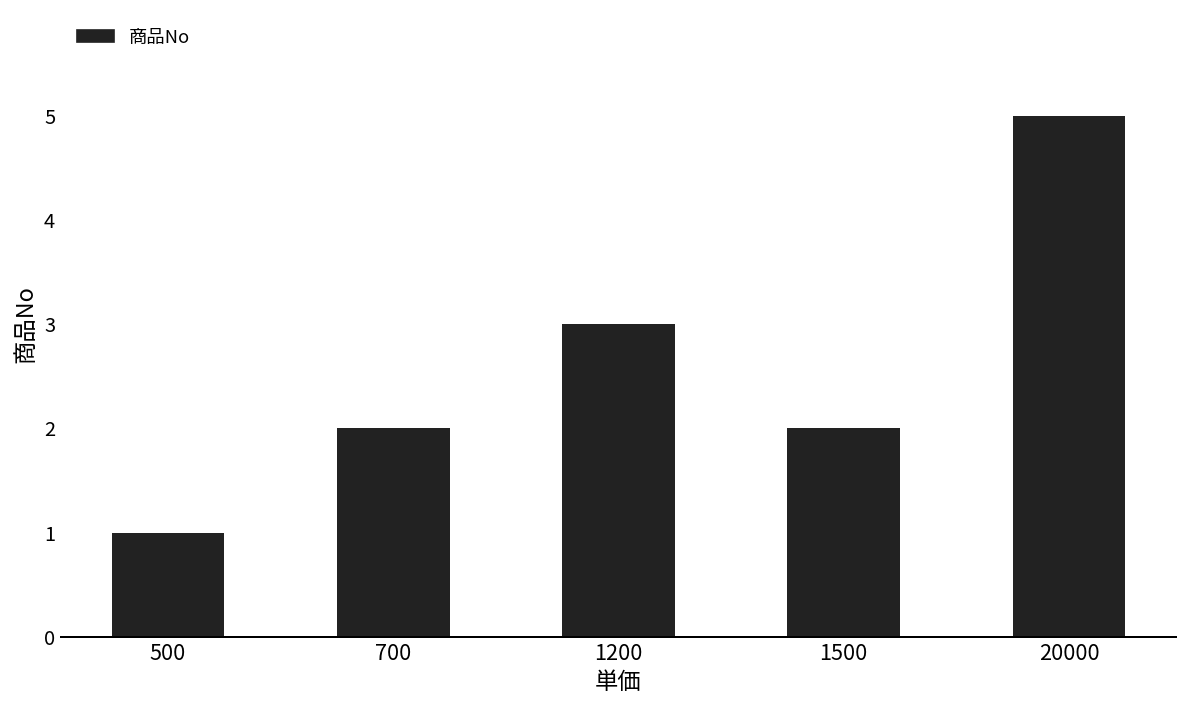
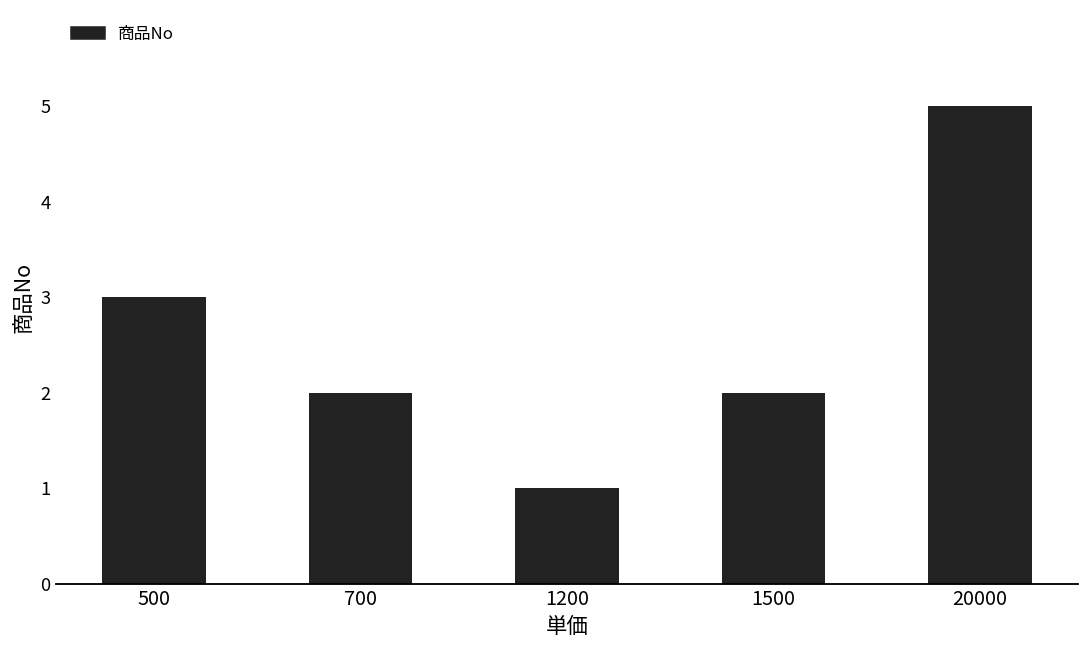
500: 1 -> 3
1200: 3 -> 1
